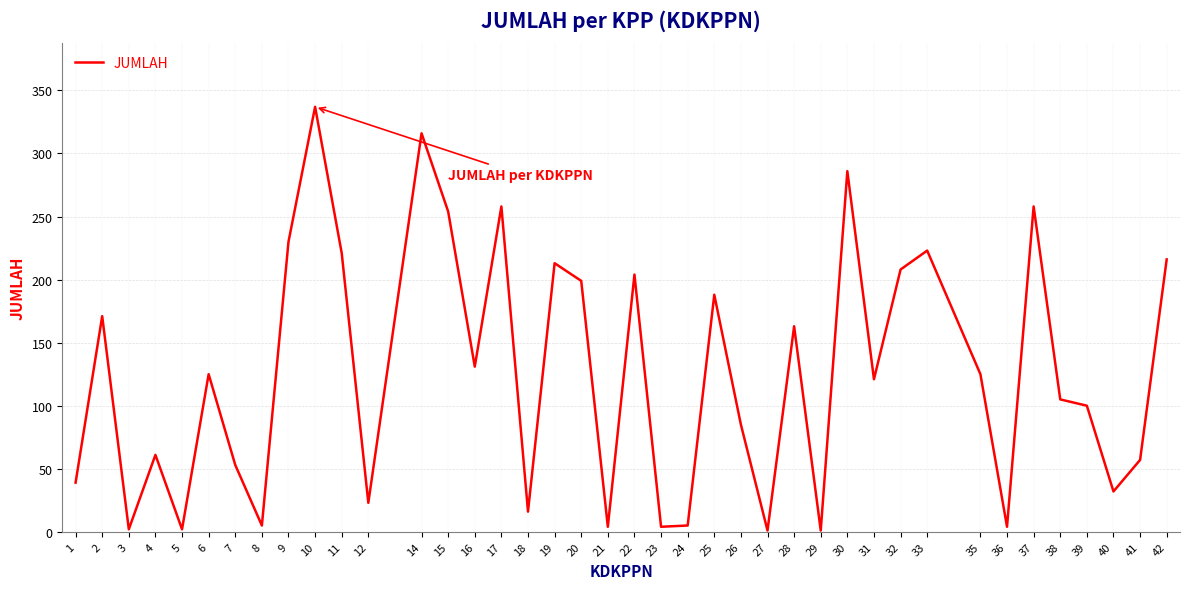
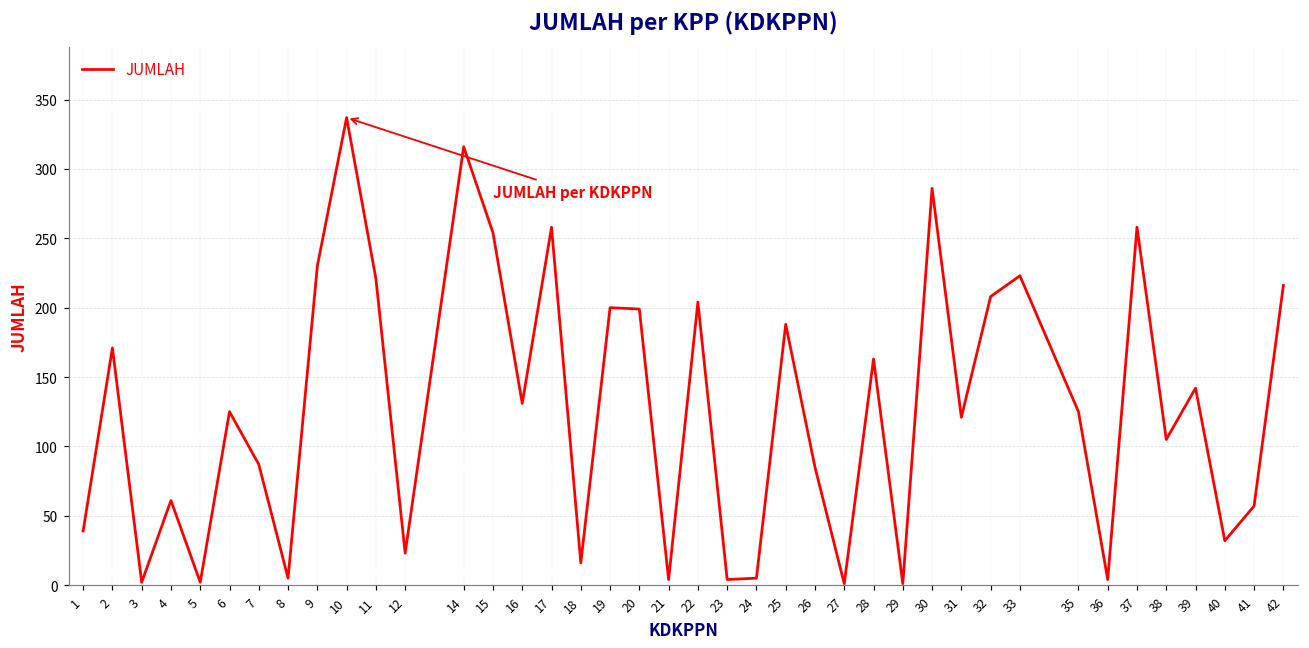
7: 53 -> 87
19: 213 -> 200
39: 100 -> 142
